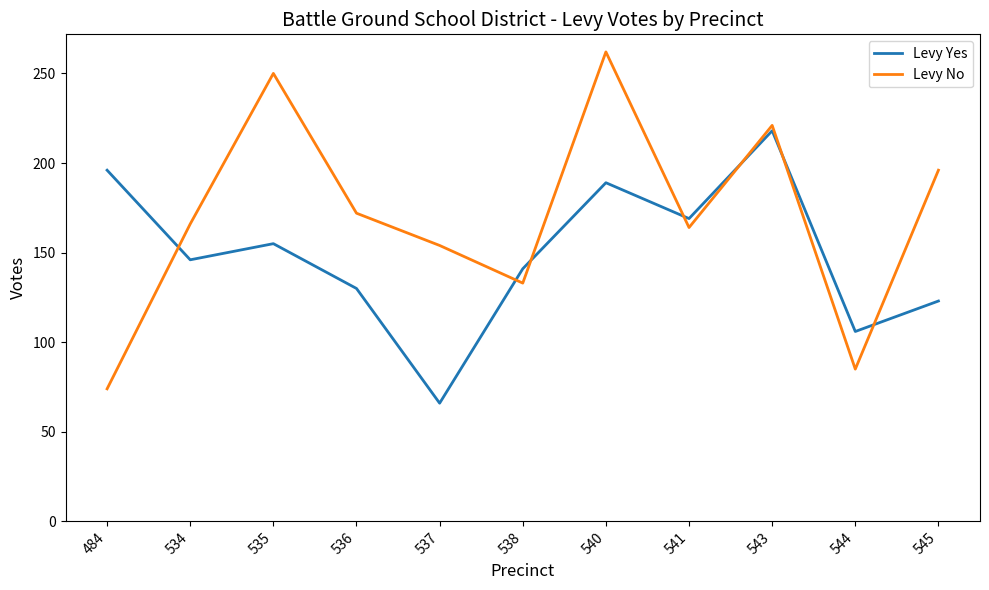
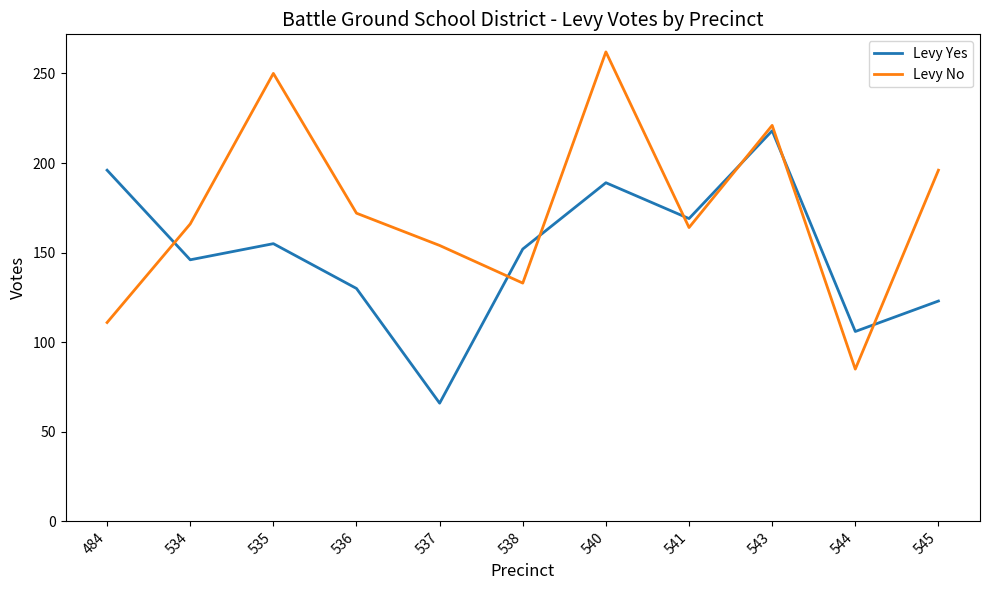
Levy No, 484: 74 -> 111
Levy Yes, 538: 141 -> 152
